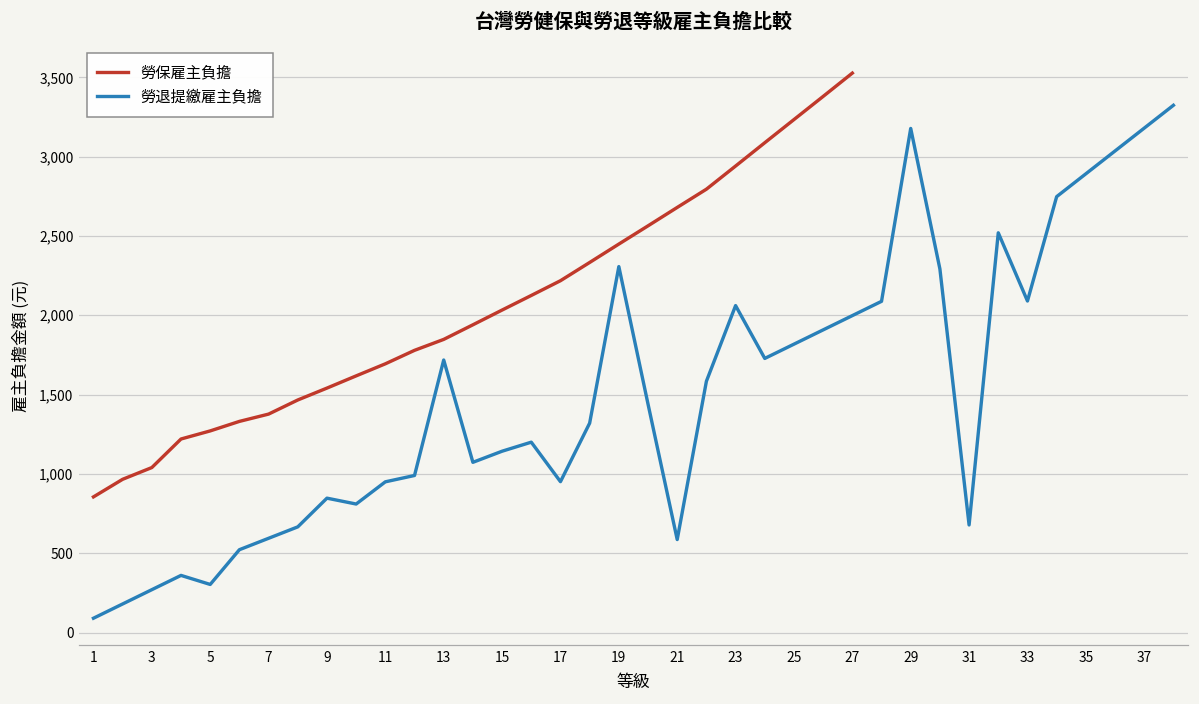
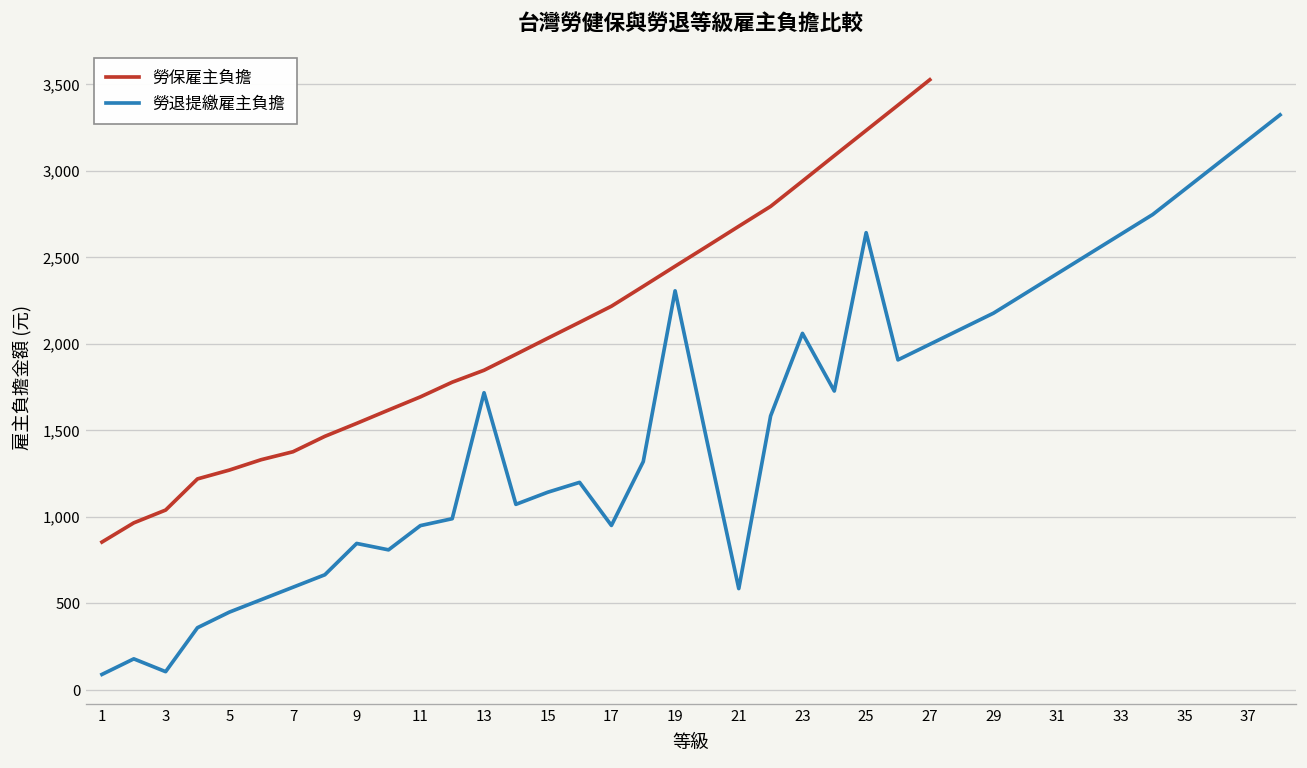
勞退提繳雇主負擔, 3: 270 -> 110
勞退提繳雇主負擔, 5: 300 -> 450
勞退提繳雇主負擔, 25: 1,820 -> 2,640
勞退提繳雇主負擔, 29: 3,180 -> 2,180
勞退提繳雇主負擔, 31: 680 -> 2,410
勞退提繳雇主負擔, 33: 2,090 -> 2,630
